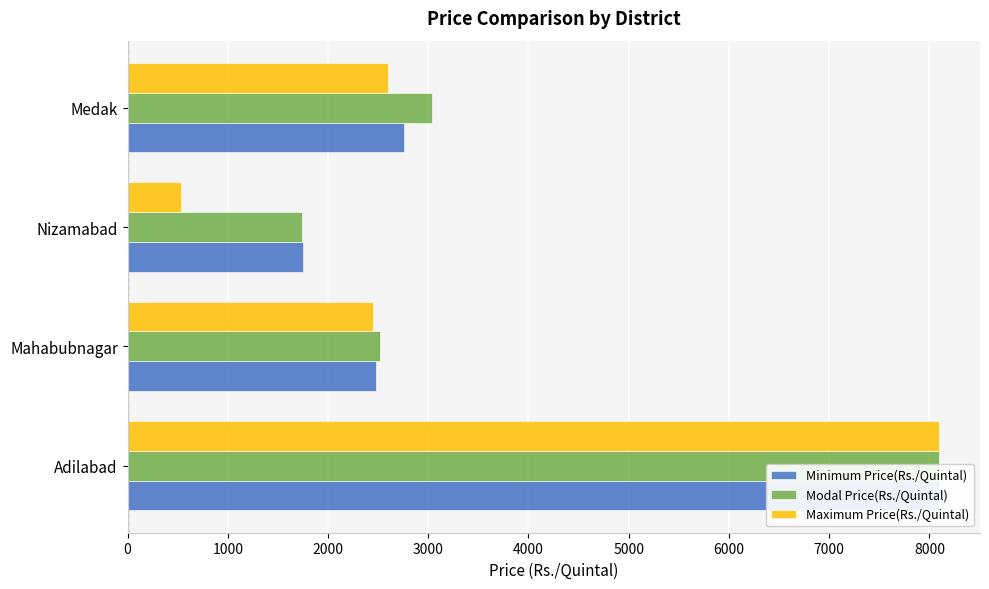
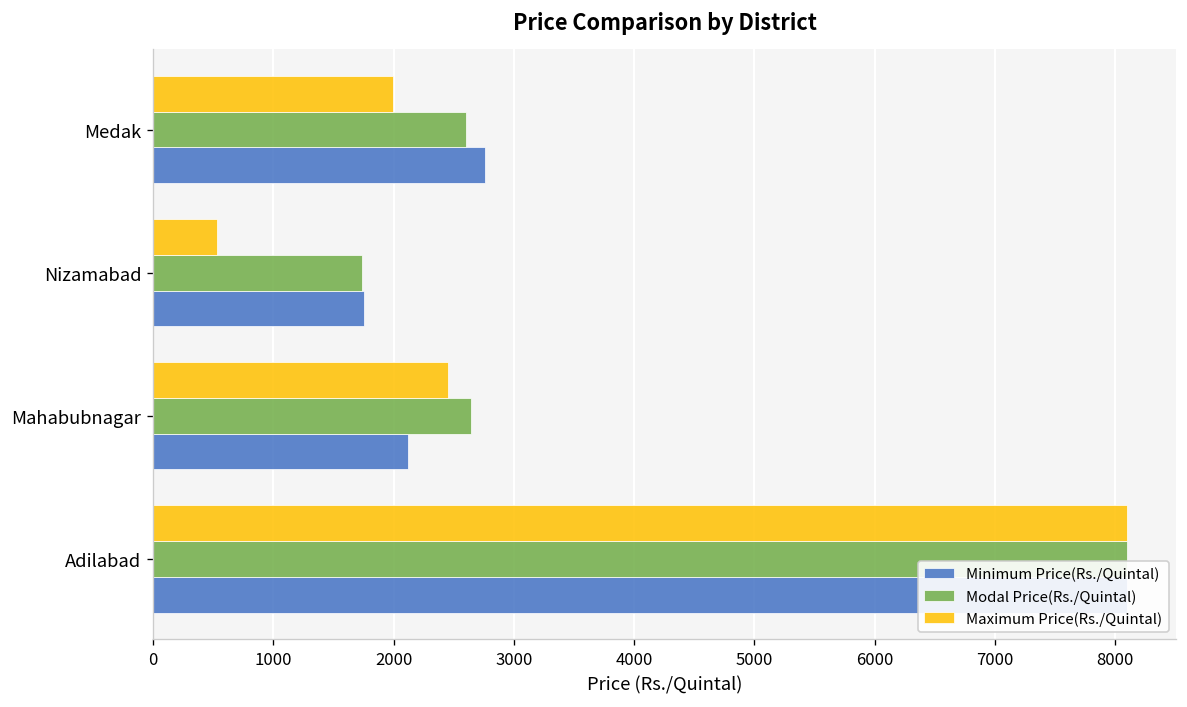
Maximum Price(Rs./Quintal), Medak: 2600 -> 1990
Modal Price(Rs./Quintal), Medak: 3040 -> 2600
Modal Price(Rs./Quintal), Mahabubnagar: 2520 -> 2640
Minimum Price(Rs./Quintal), Mahabubnagar: 2480 -> 2120
